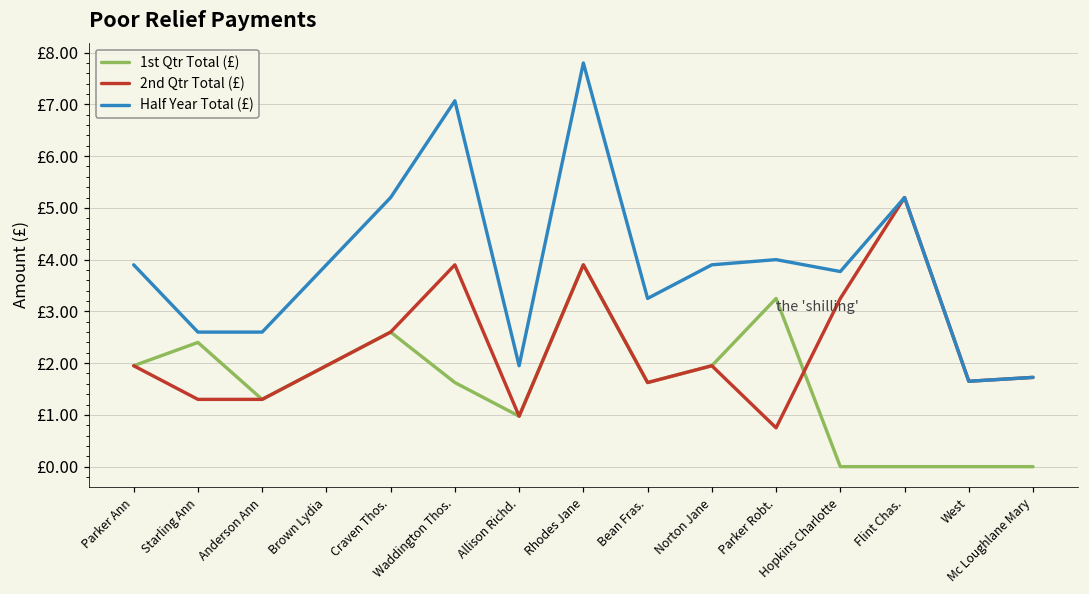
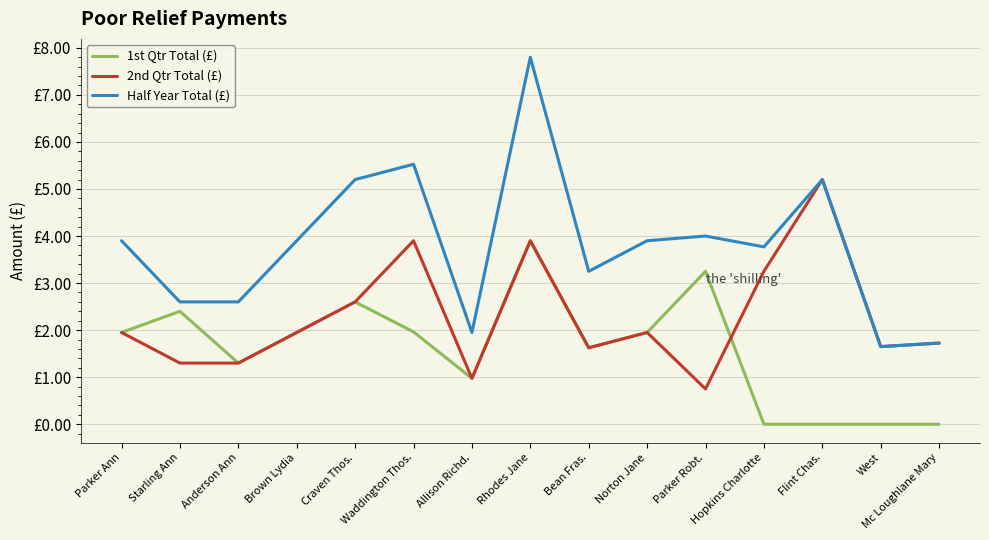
1st Qtr Total (£), Waddington Thos.: £1.6 -> £2.0
Half Year Total (£), Waddington Thos.: £7.1 -> £5.5
